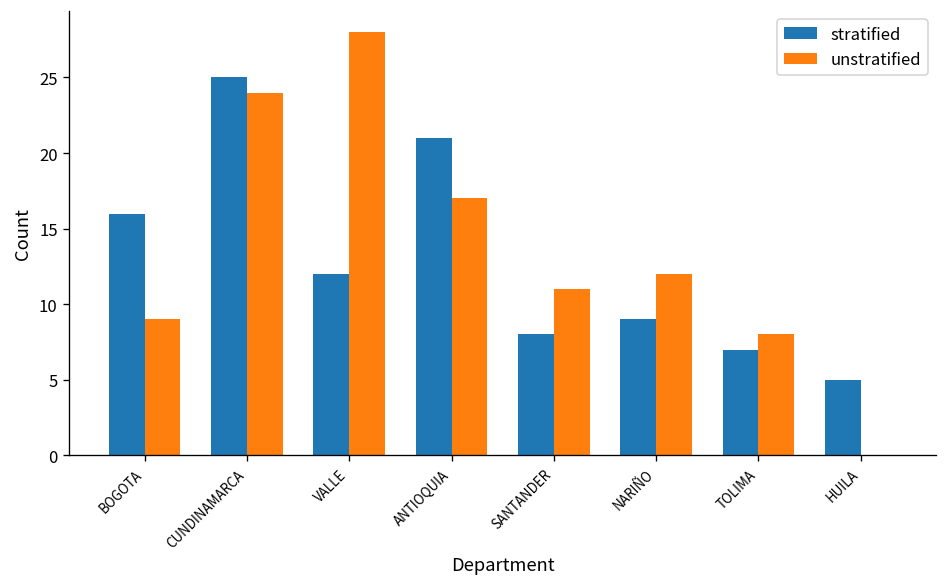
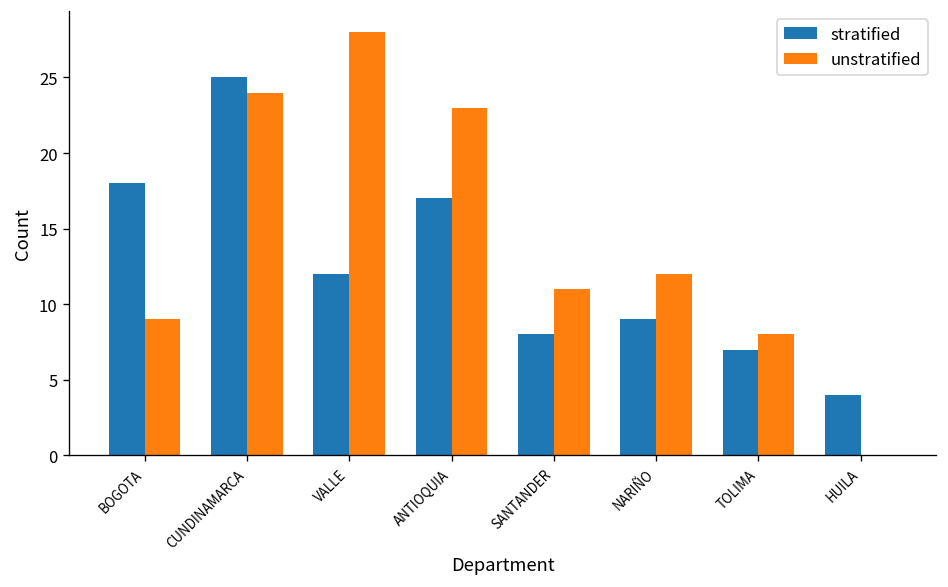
stratified, BOGOTA: 16 -> 18
stratified, ANTIOQUIA: 21 -> 17
unstratified, ANTIOQUIA: 17 -> 23
stratified, HUILA: 5 -> 4
